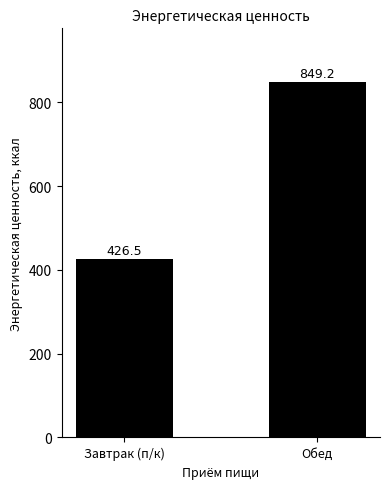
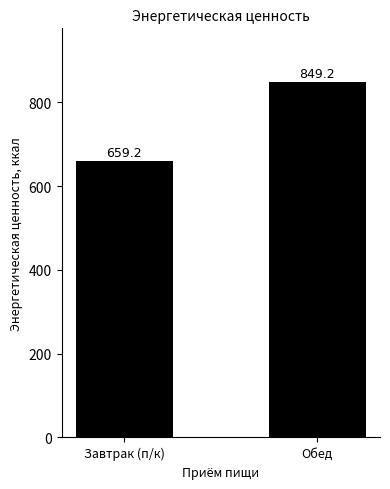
Завтрак (п/к): 426.5 -> 659.2
